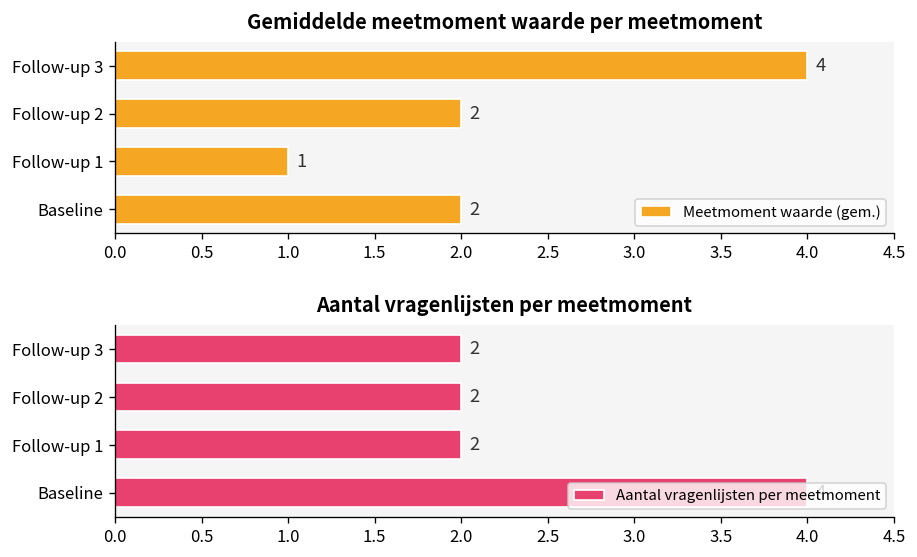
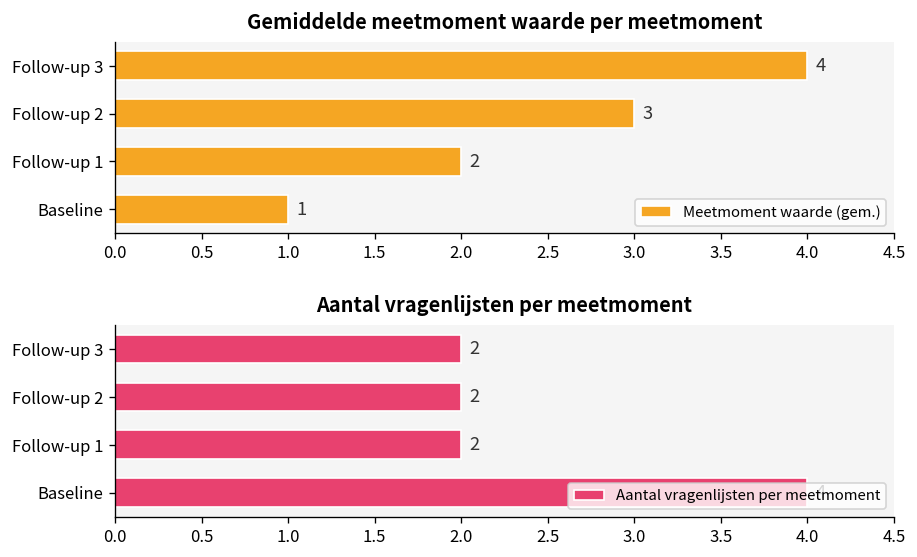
Gemiddelde meetmoment waarde per meetmoment, Follow-up 2: 2 -> 3
Gemiddelde meetmoment waarde per meetmoment, Follow-up 1: 1 -> 2
Gemiddelde meetmoment waarde per meetmoment, Baseline: 2 -> 1
